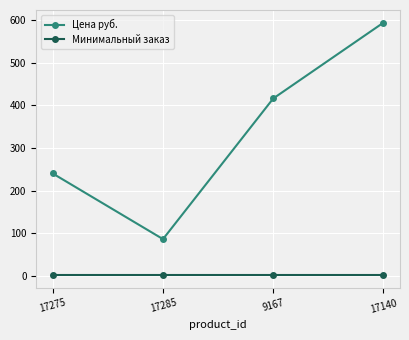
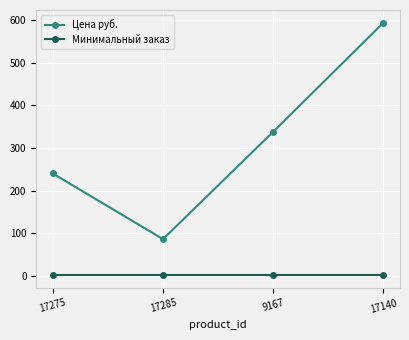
Цена руб., 9167: 420 -> 340
